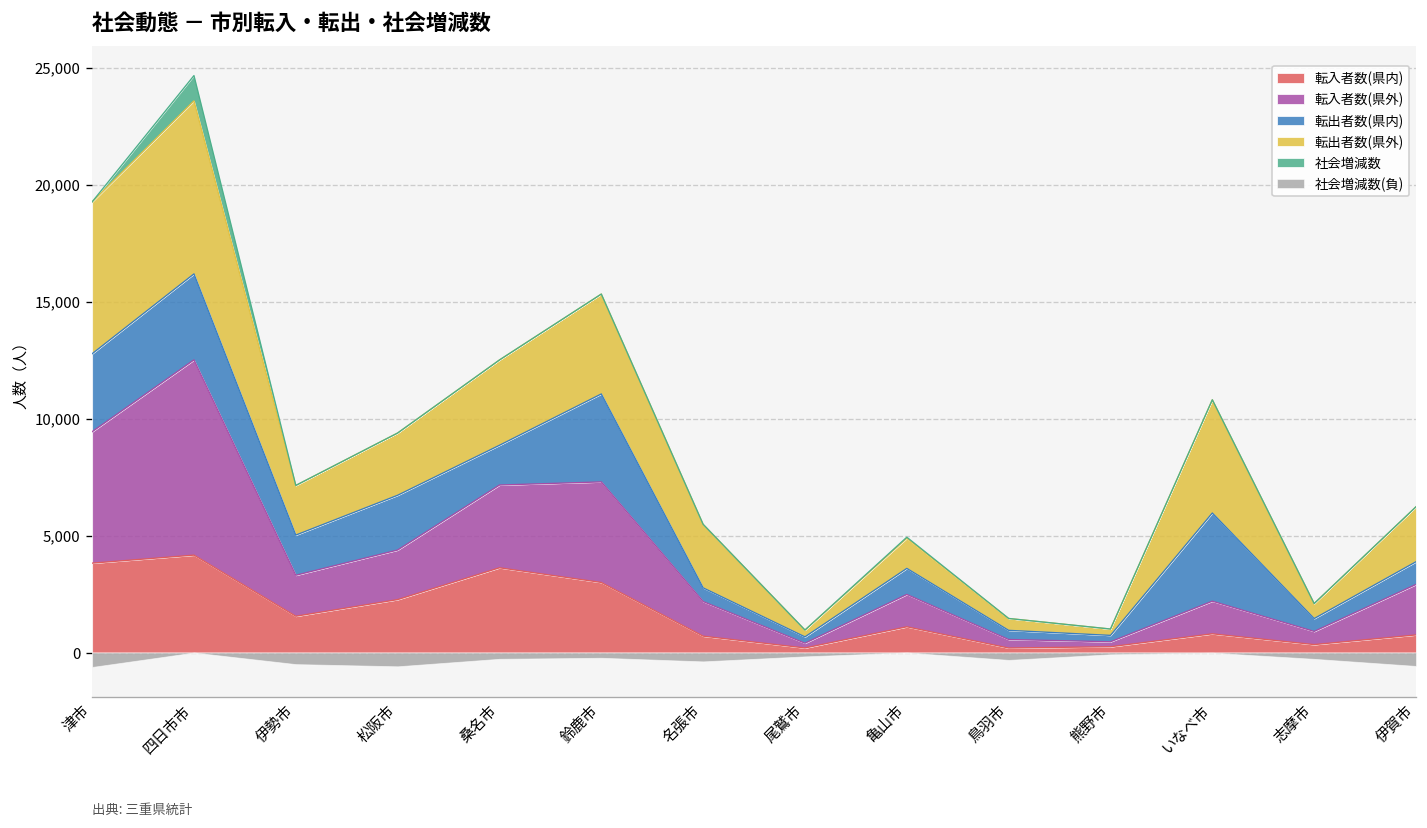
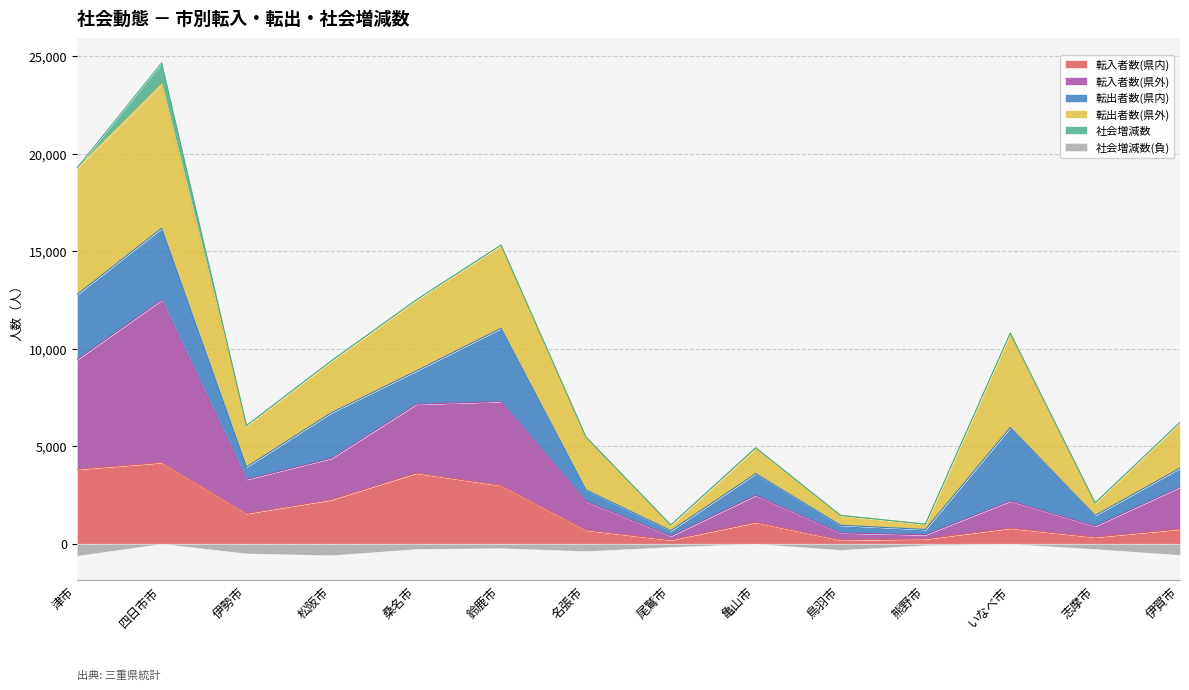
転出者数(県内), 伊勢市: 1,700 -> 600
